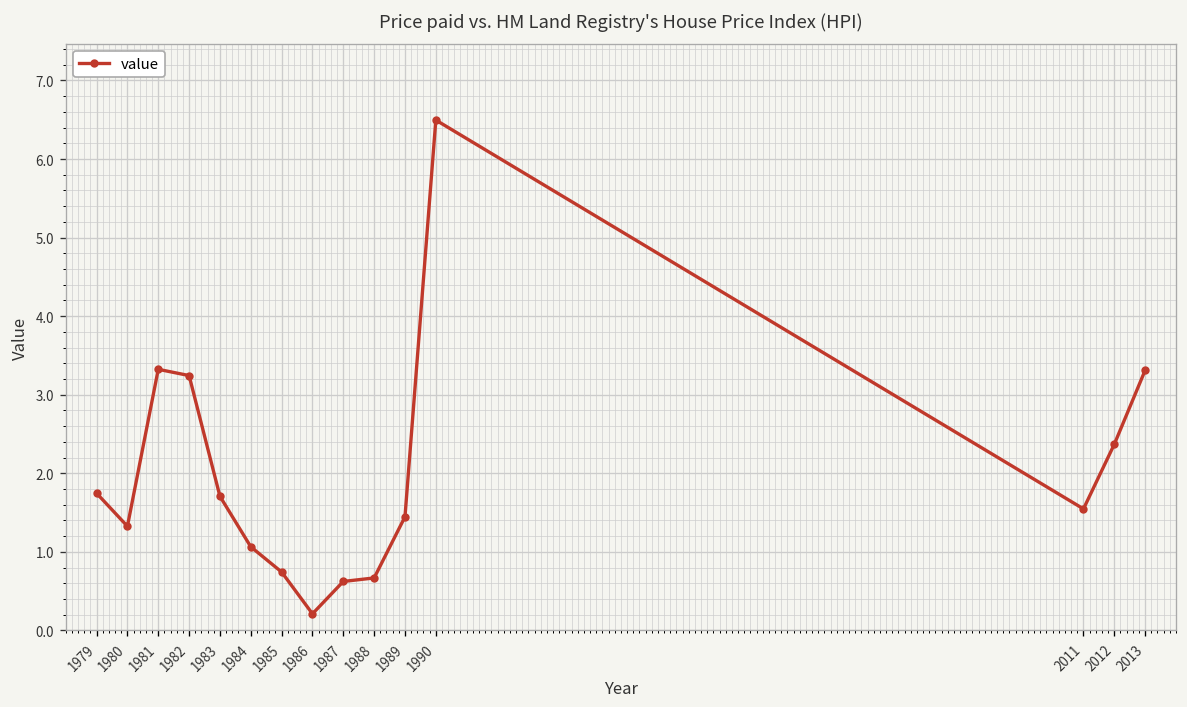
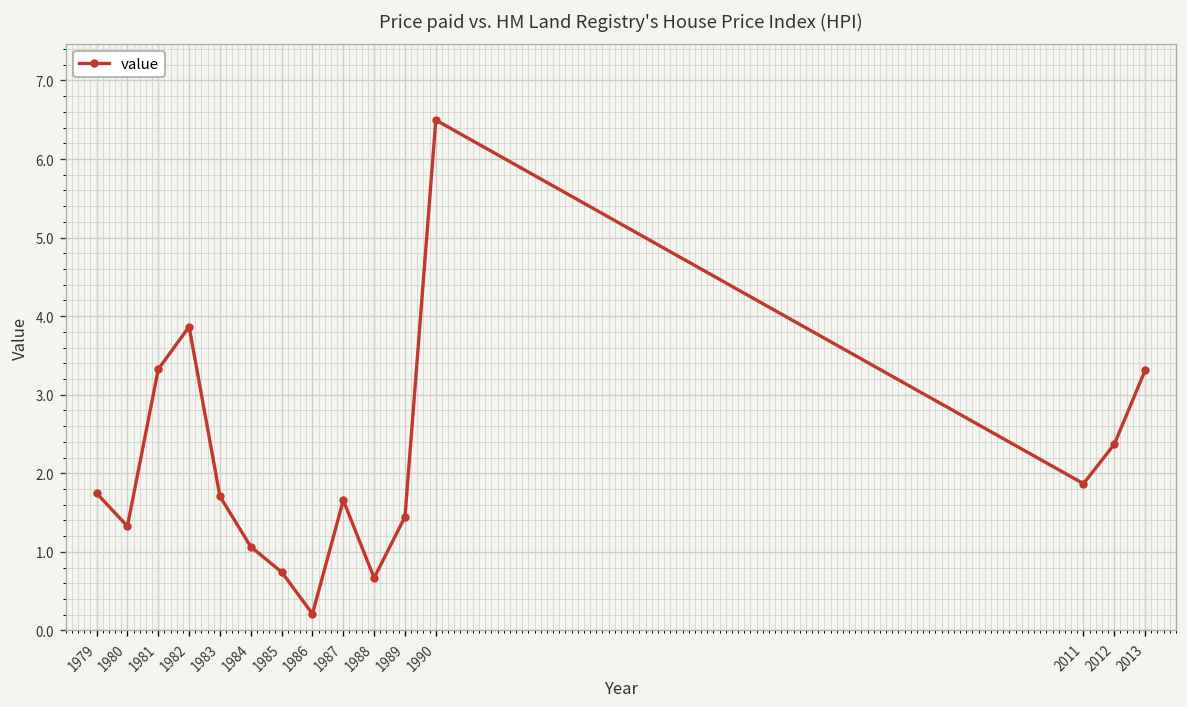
1982: 3.2 -> 3.9
1987: 0.6 -> 1.7
2011: 1.5 -> 1.9
